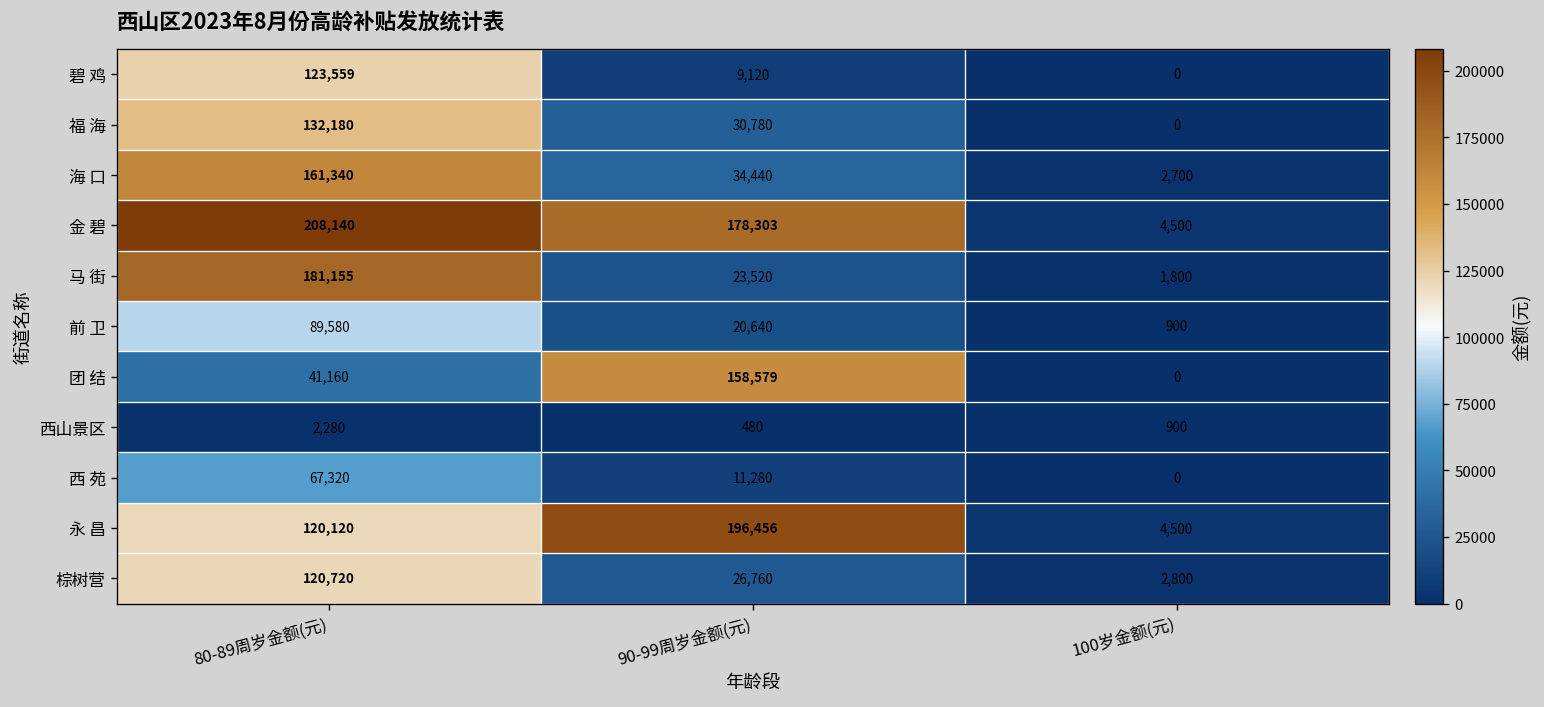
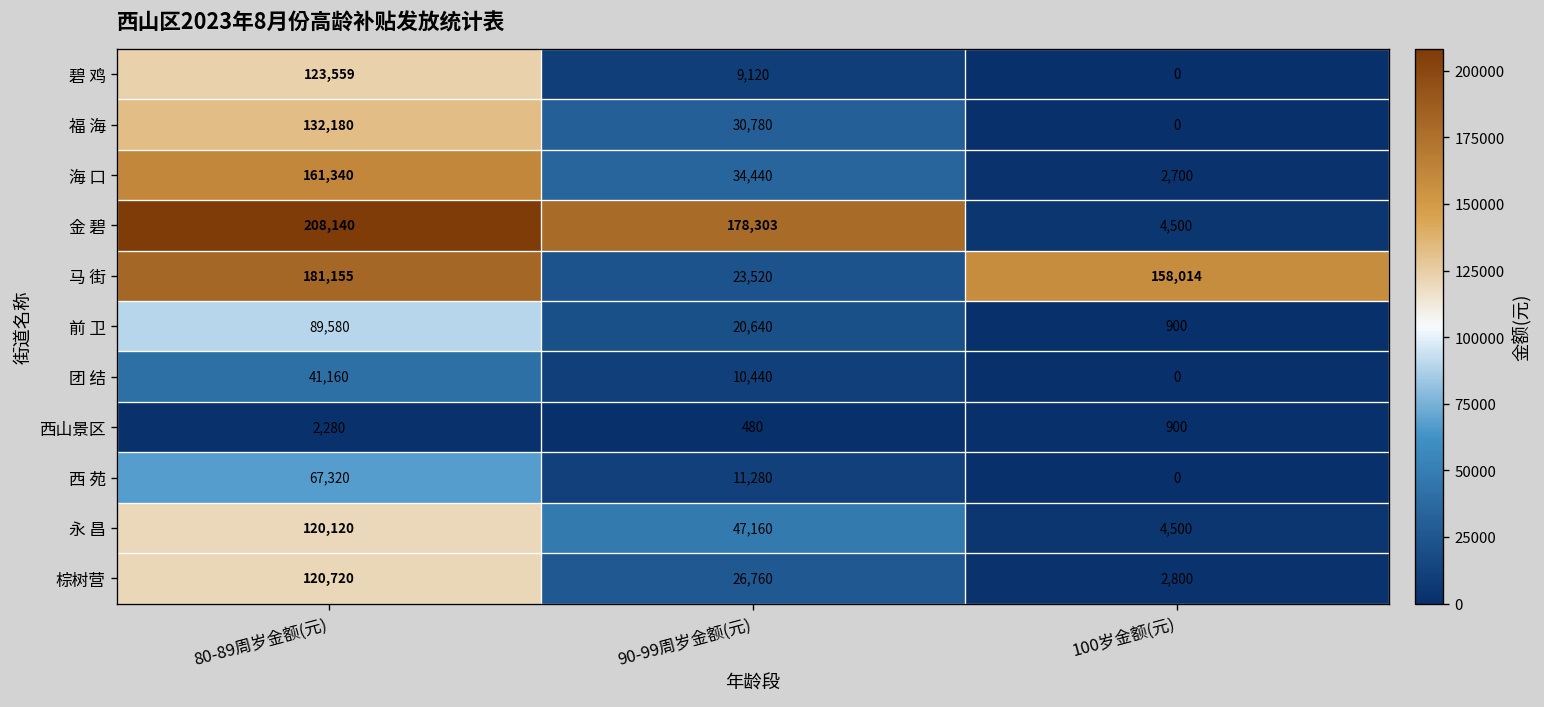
马 街, 100岁金额(元): 1,800 -> 158,014
团 结, 90-99周岁金额(元): 158,579 -> 10,440
永 昌, 90-99周岁金额(元): 196,456 -> 47,160
